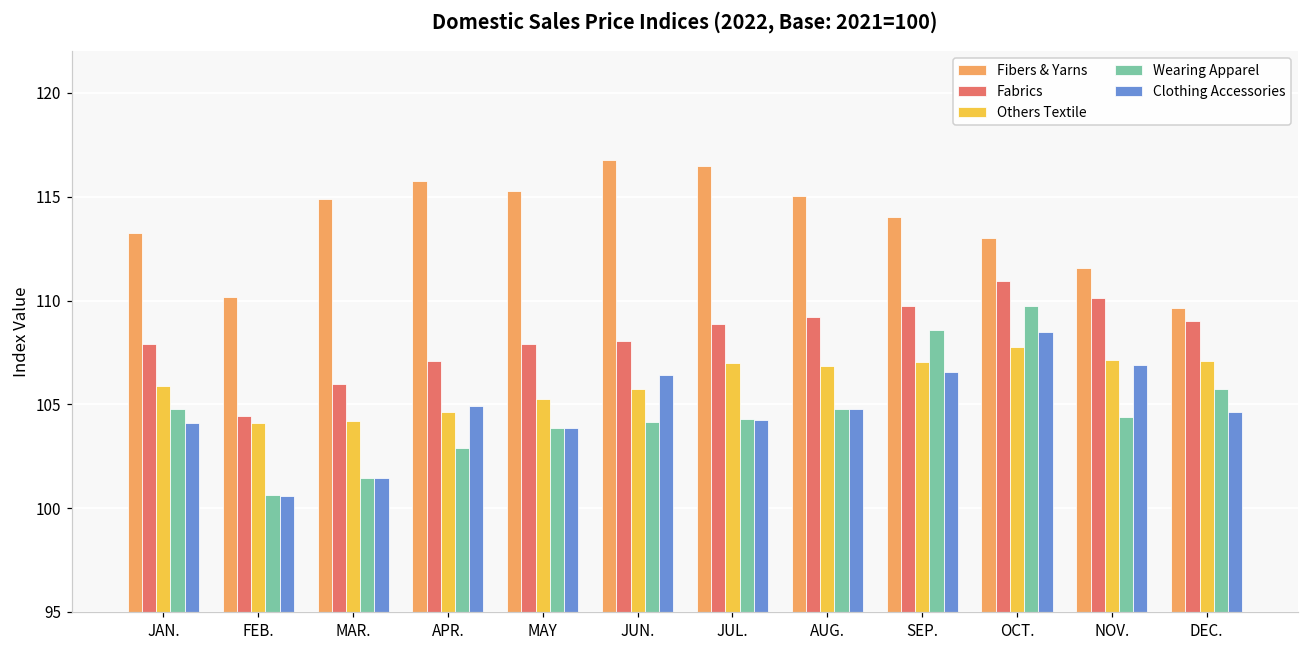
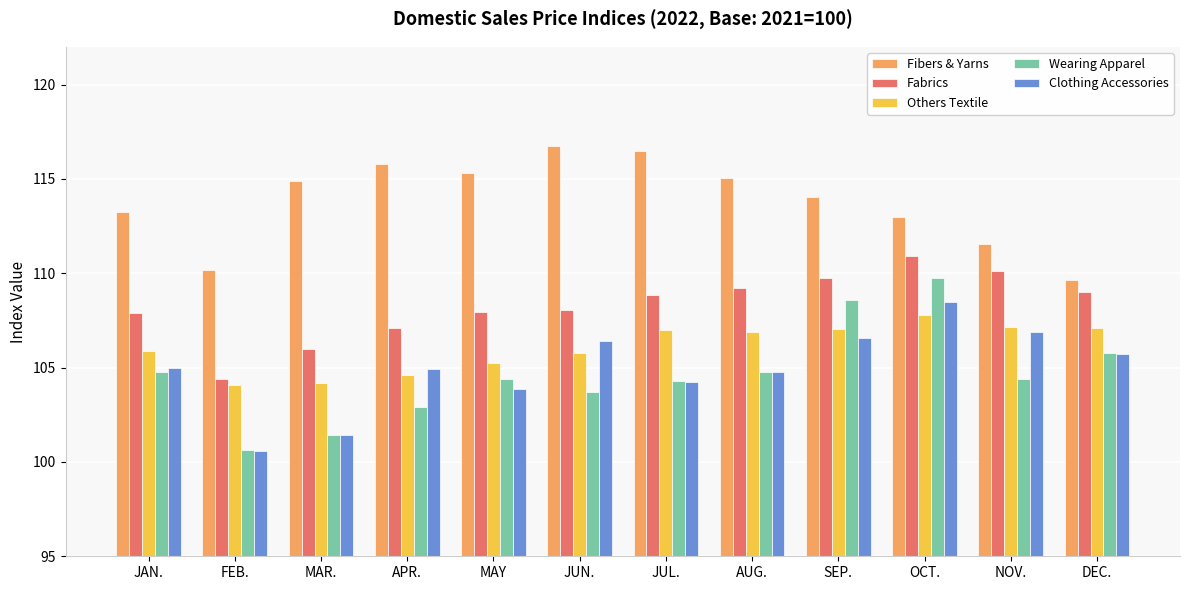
Clothing Accessories, JAN.: 104.1 -> 105.0
Wearing Apparel, MAY: 103.9 -> 104.4
Wearing Apparel, JUN.: 104.2 -> 103.7
Clothing Accessories, DEC.: 104.6 -> 105.7
